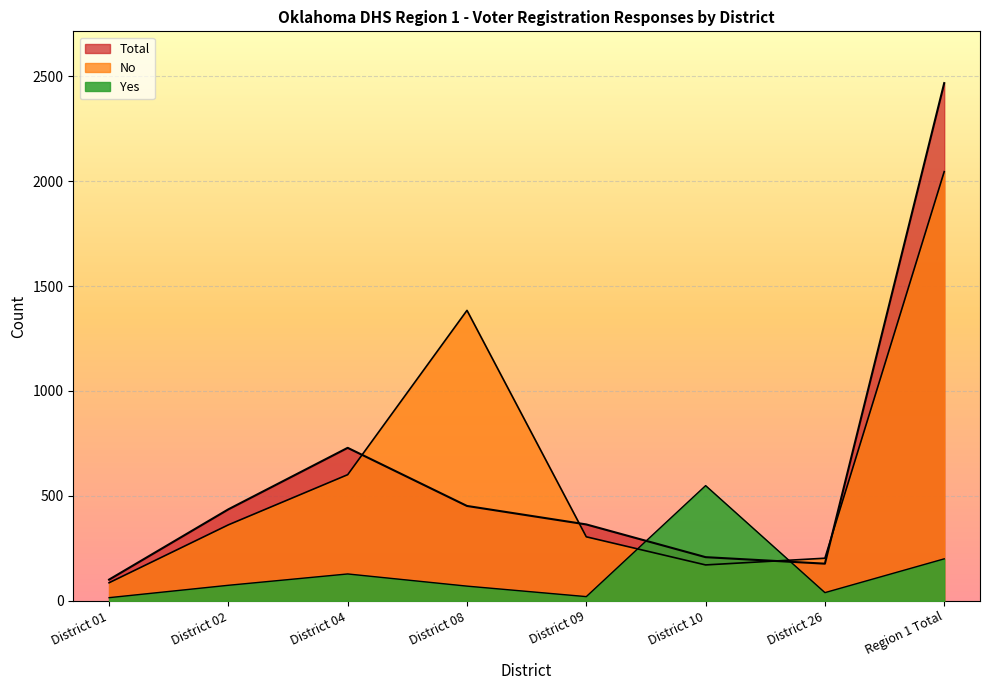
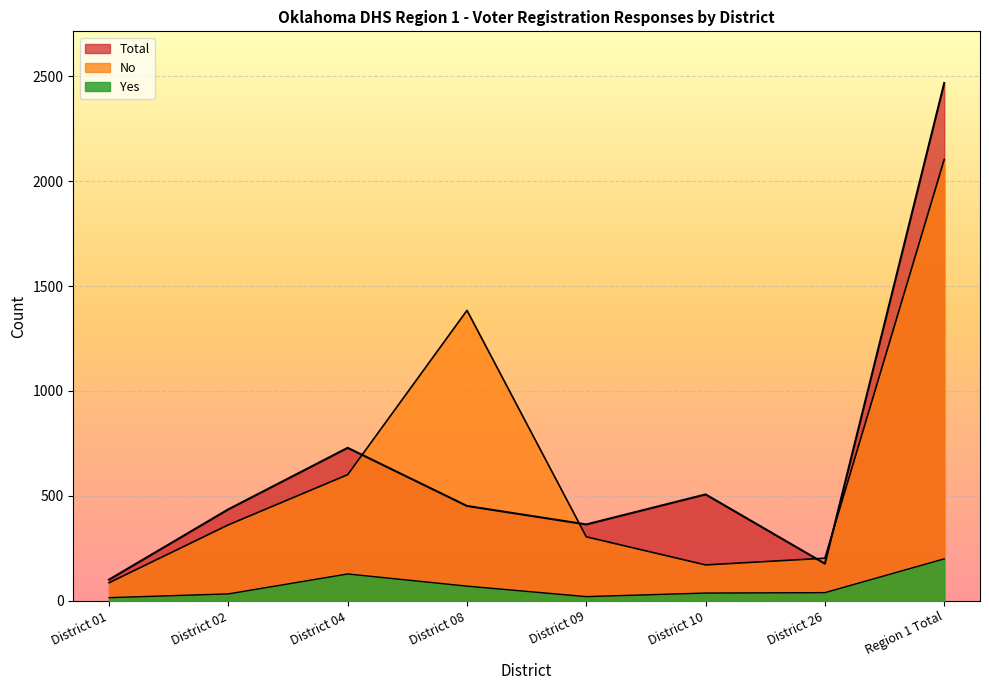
Yes, District 02: 70 -> 30
Total, District 10: 210 -> 510
Yes, District 10: 550 -> 40
No, Region 1 Total: 2050 -> 2100
